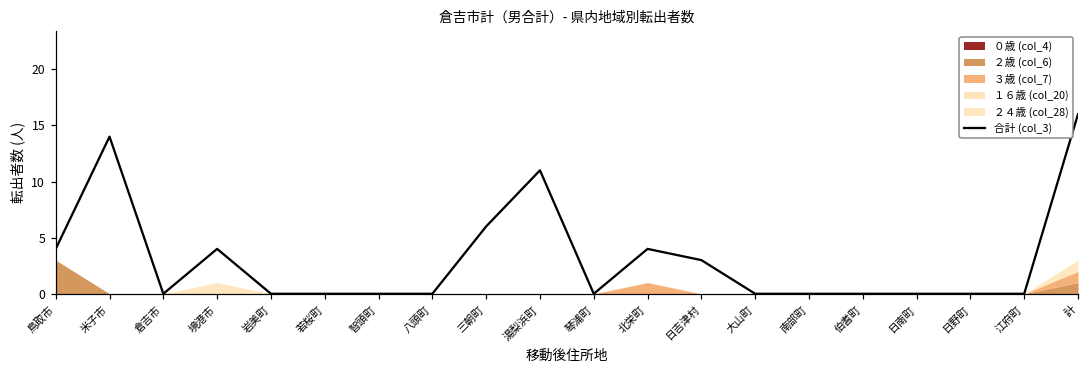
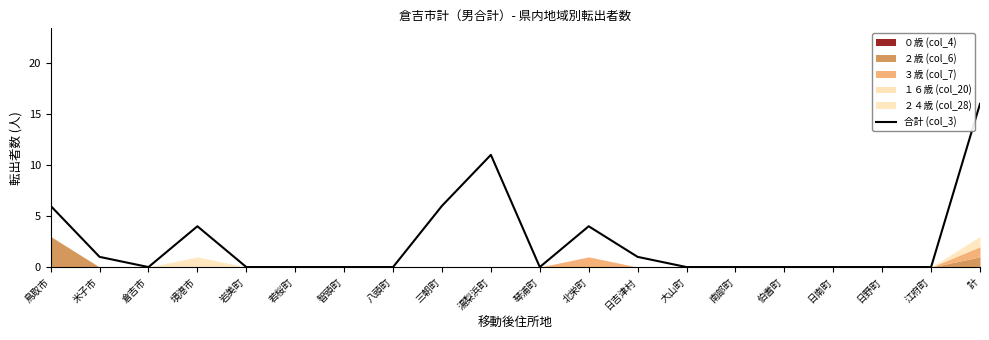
合計 (col_3), 鳥取市: 4 -> 6
合計 (col_3), 米子市: 14 -> 1
合計 (col_3), 日吉津村: 3 -> 1
